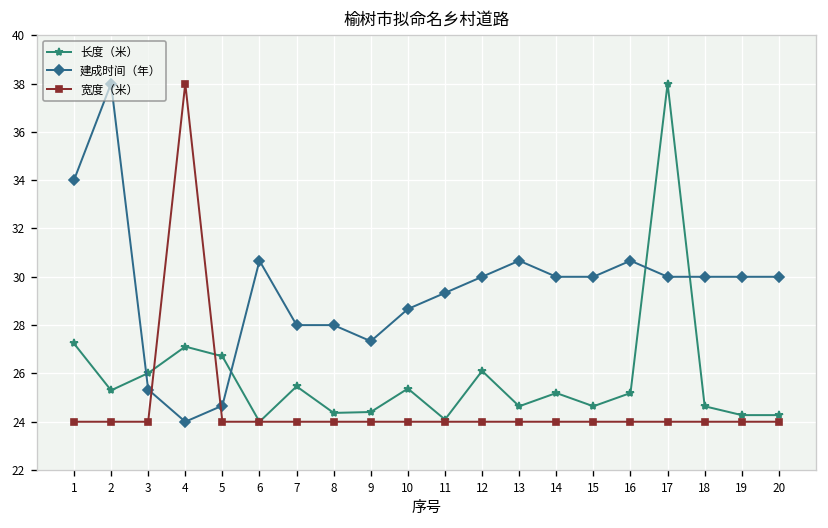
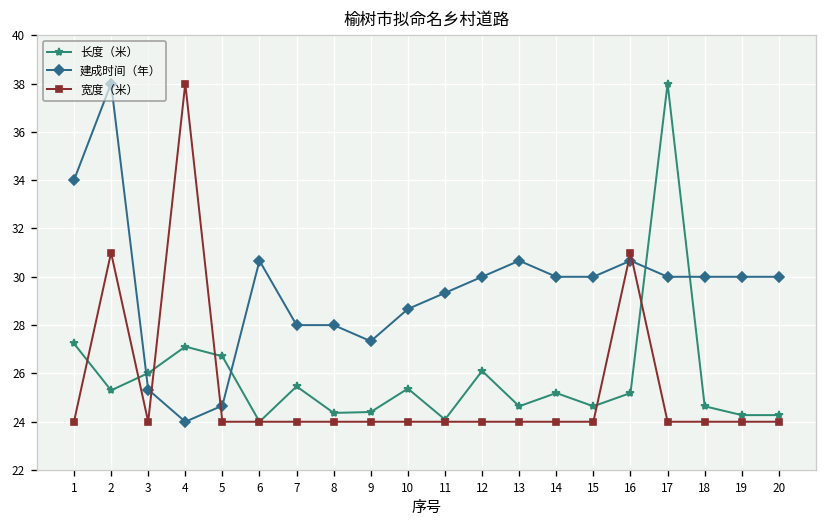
宽度（米）, 2: 24.0 -> 31.0
宽度（米）, 16: 24.0 -> 31.0
